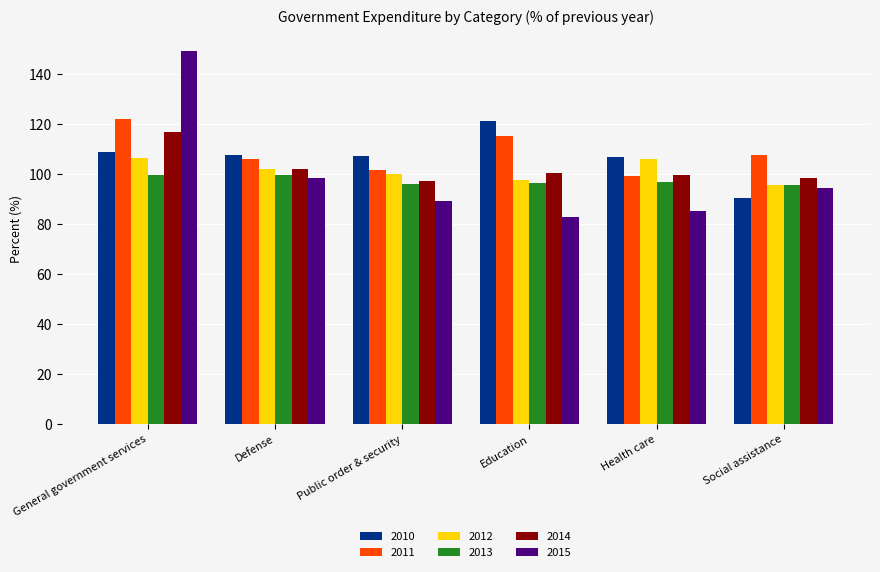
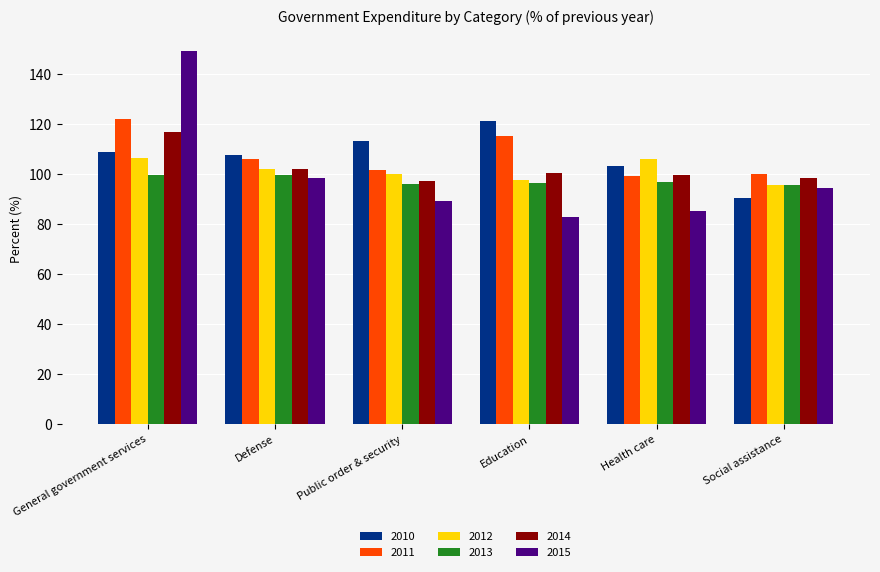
2010, Public order & security: 107 -> 113
2010, Health care: 107 -> 103
2011, Social assistance: 108 -> 100
